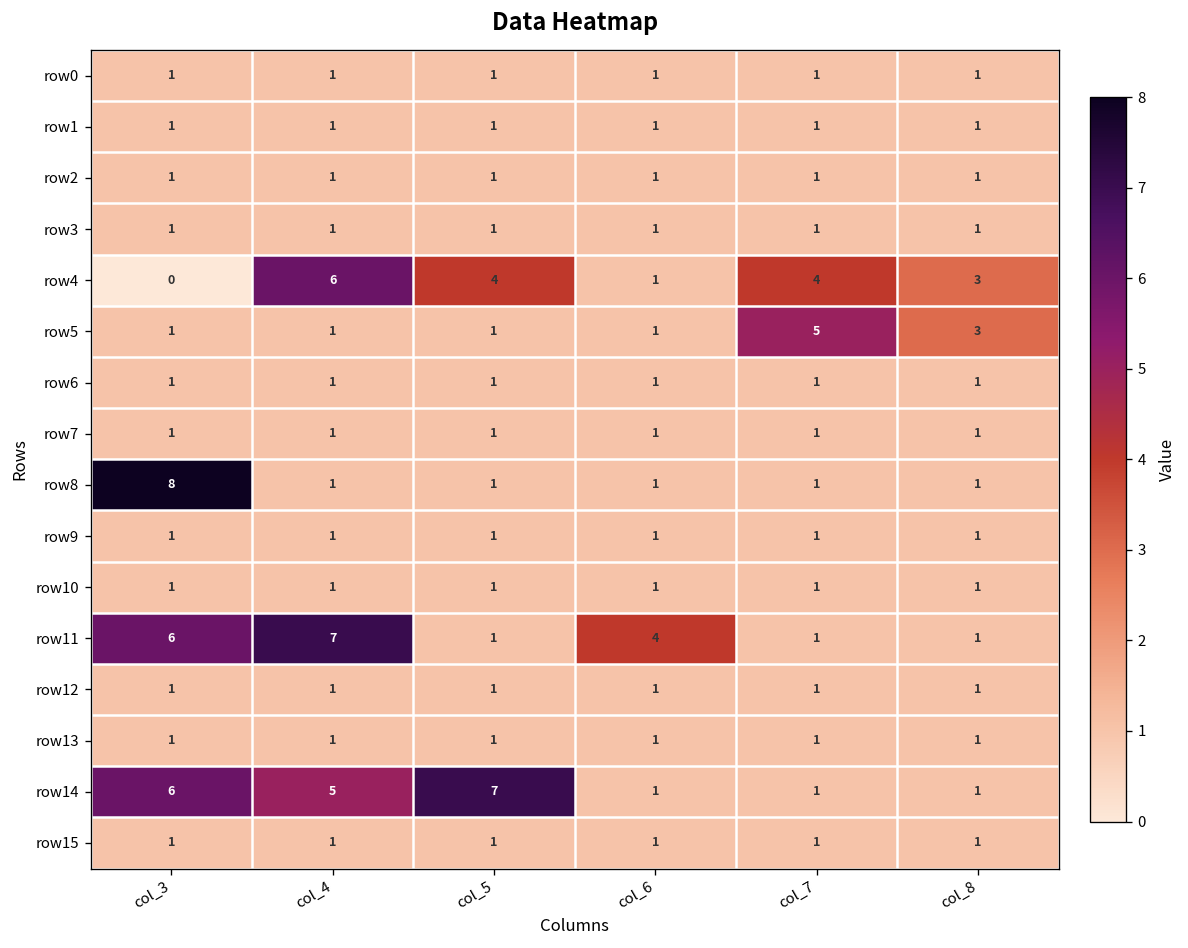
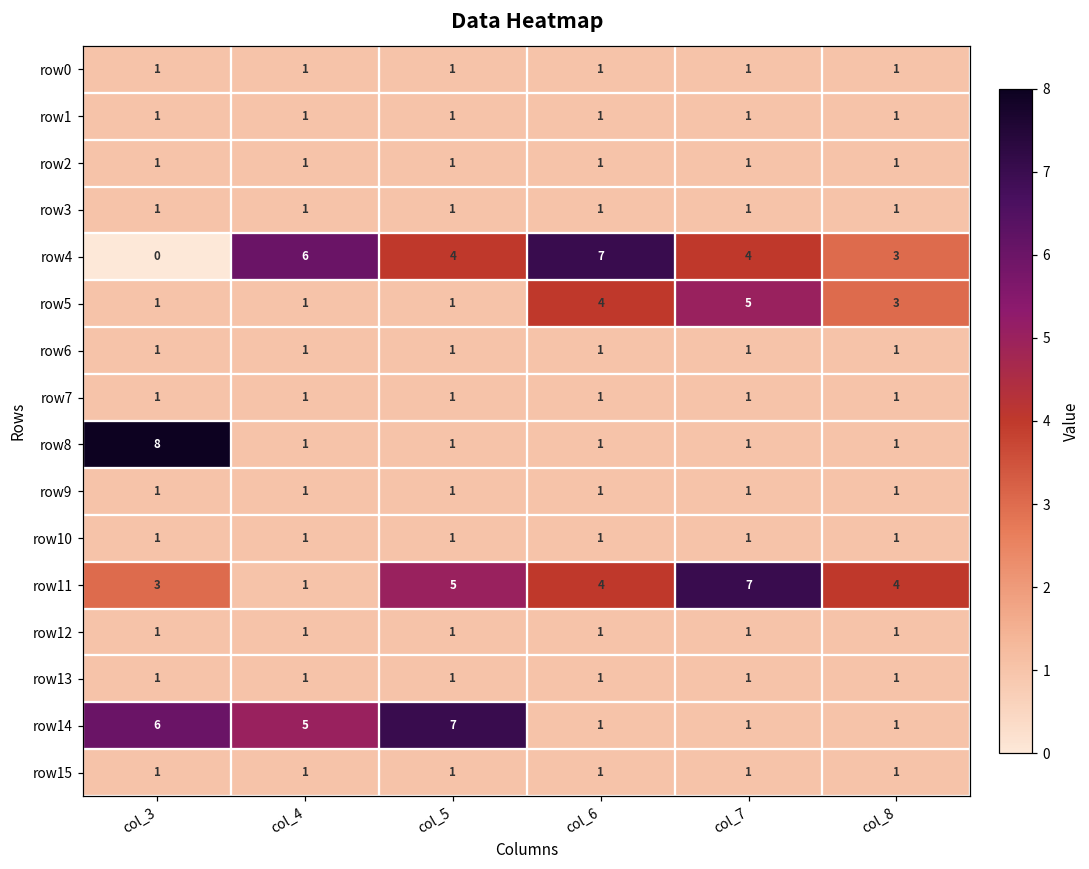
row4, col_6: 1 -> 7
row5, col_6: 1 -> 4
row11, col_3: 6 -> 3
row11, col_4: 7 -> 1
row11, col_5: 1 -> 5
row11, col_7: 1 -> 7
row11, col_8: 1 -> 4
